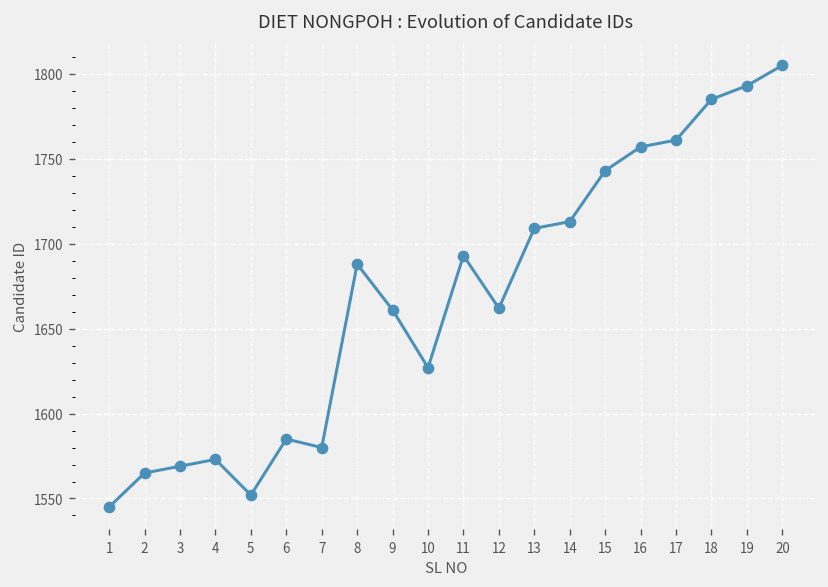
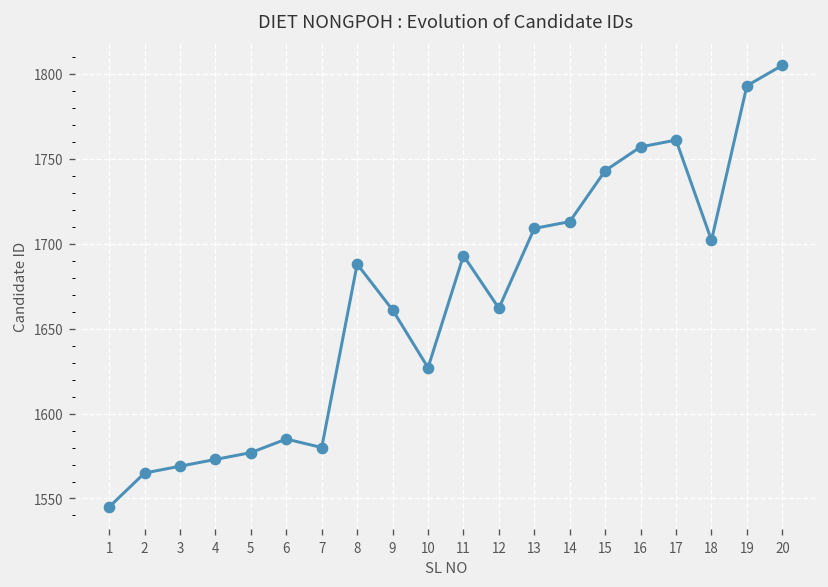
5: 1552 -> 1577
18: 1785 -> 1702
